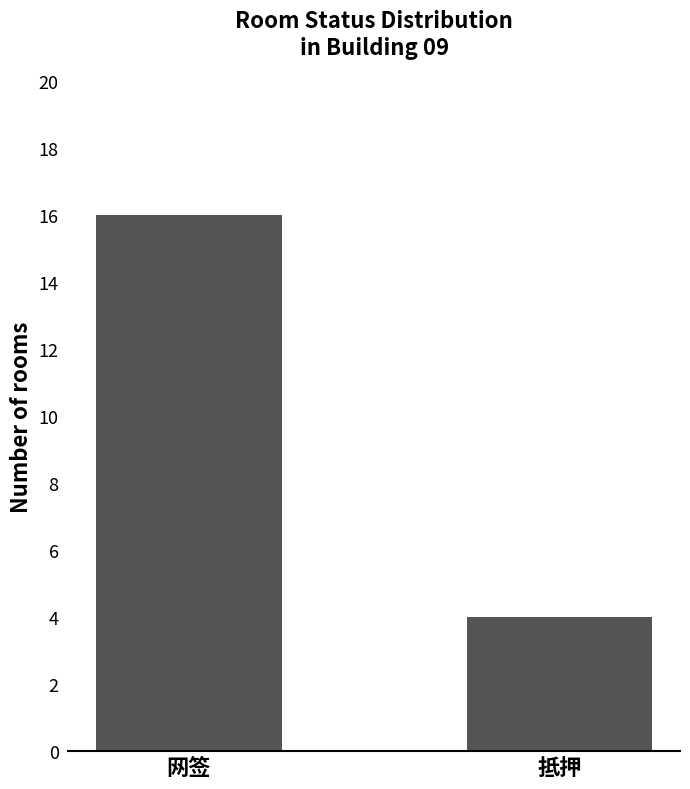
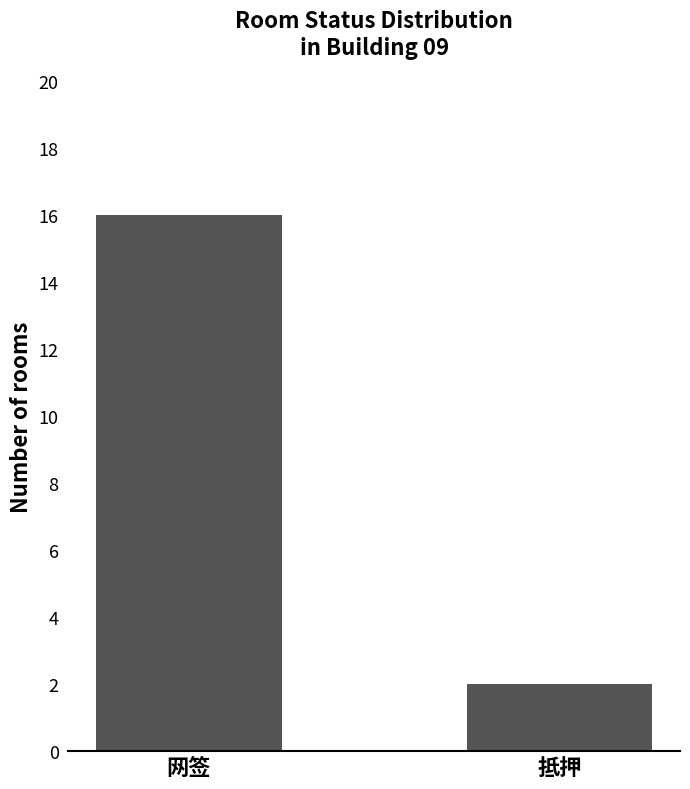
抵押: 4 -> 2
